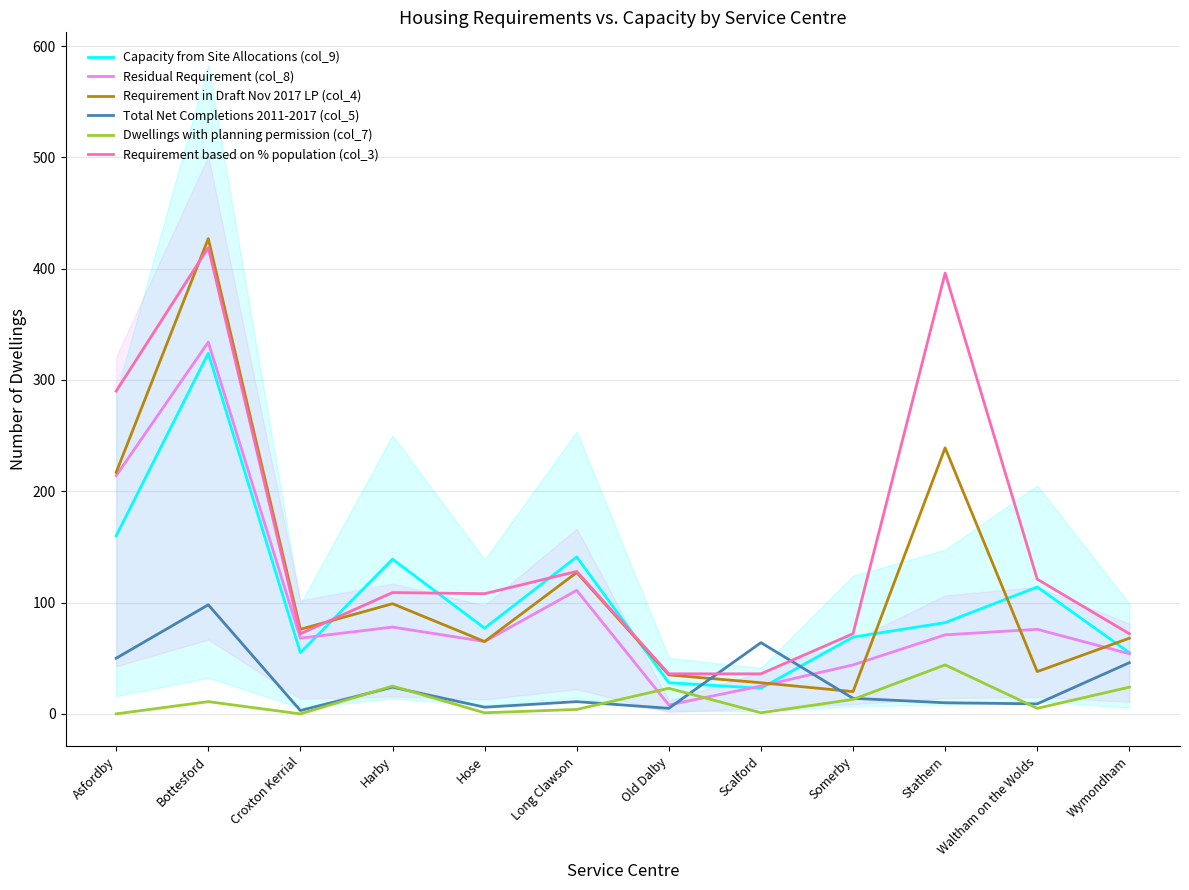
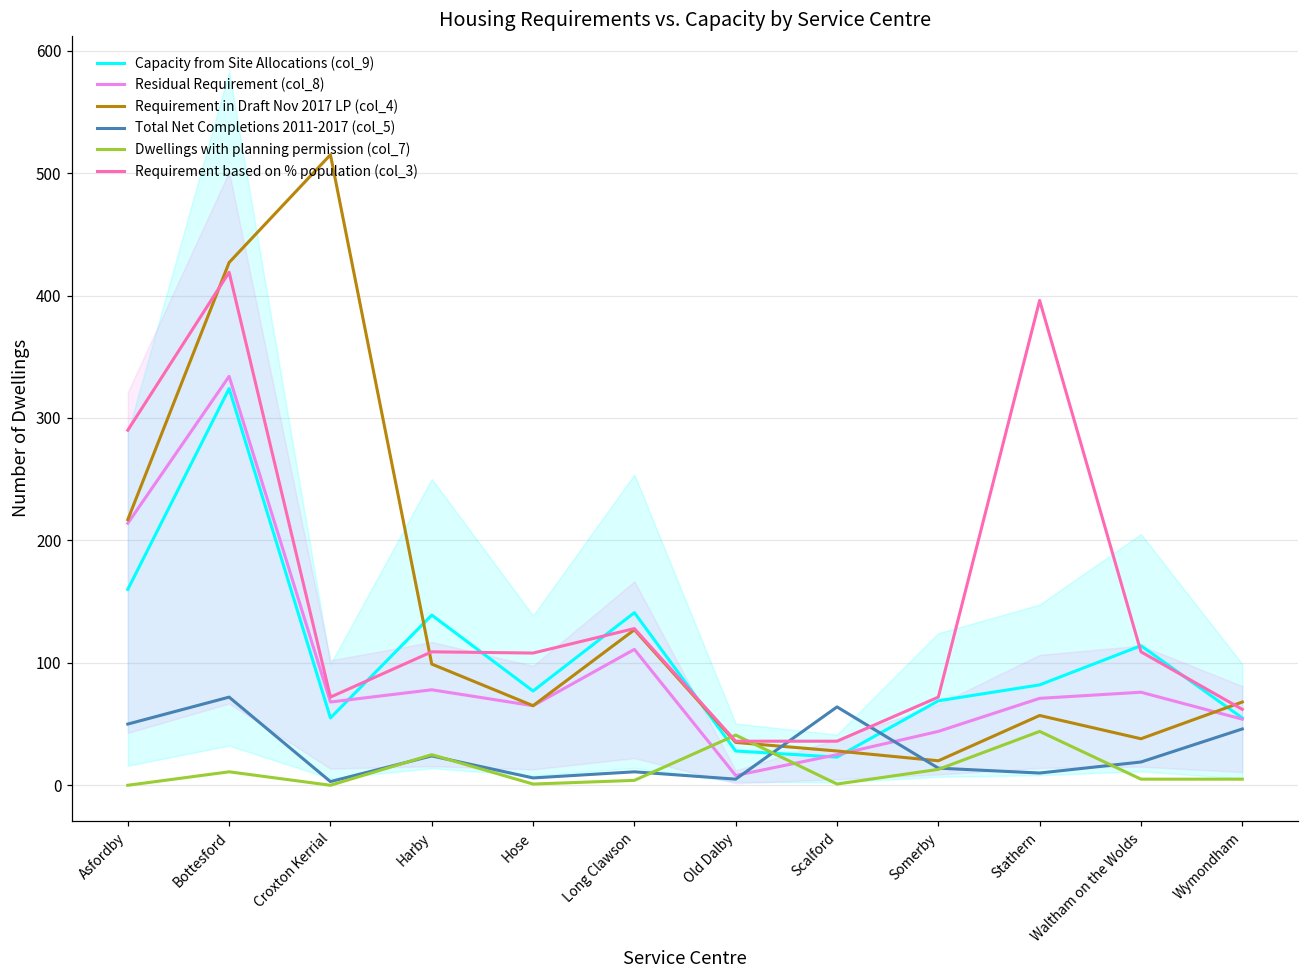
Total Net Completions 2011-2017 (col_5), Bottesford: 98 -> 72
Requirement in Draft Nov 2017 LP (col_4), Croxton Kerrial: 76 -> 515
Dwellings with planning permission (col_7), Old Dalby: 23 -> 41
Requirement in Draft Nov 2017 LP (col_4), Stathern: 239 -> 57
Total Net Completions 2011-2017 (col_5), Waltham on the Wolds: 9 -> 19
Requirement based on % population (col_3), Waltham on the Wolds: 121 -> 109
Dwellings with planning permission (col_7), Wymondham: 24 -> 5
Requirement based on % population (col_3), Wymondham: 72 -> 62
